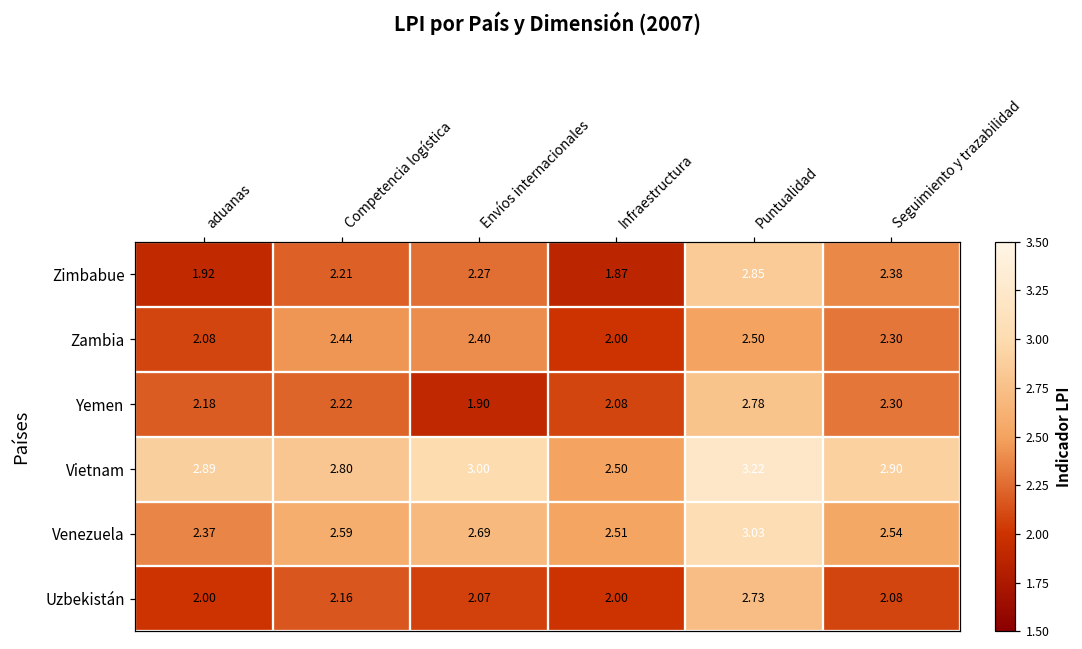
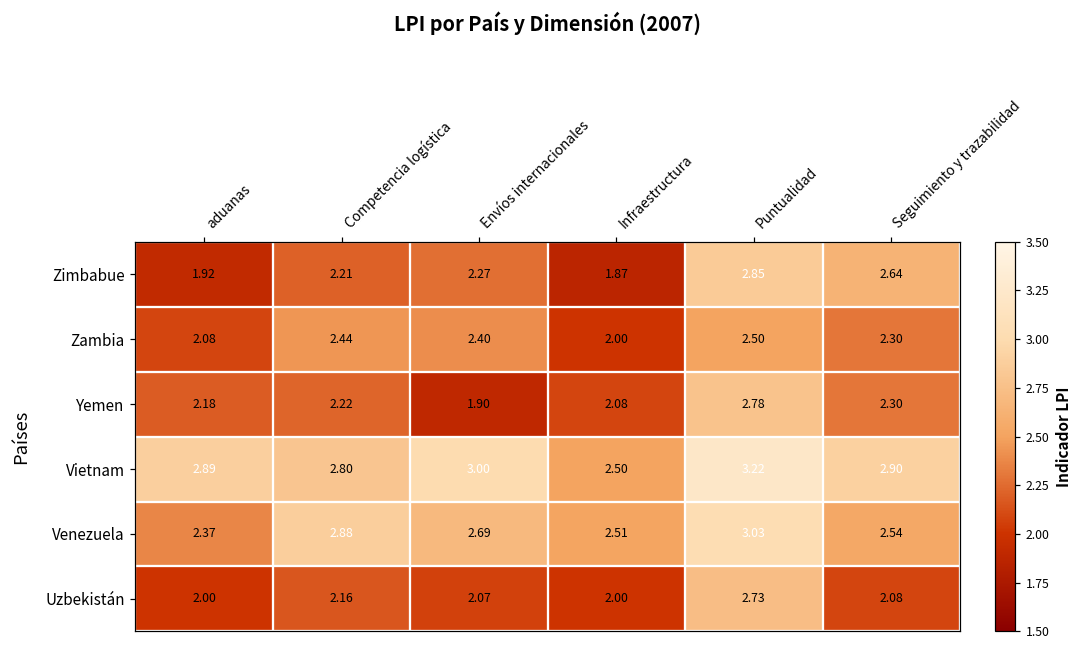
Zimbabue, Seguimiento y trazabilidad: 2.38 -> 2.64
Venezuela, Competencia logística: 2.59 -> 2.88
